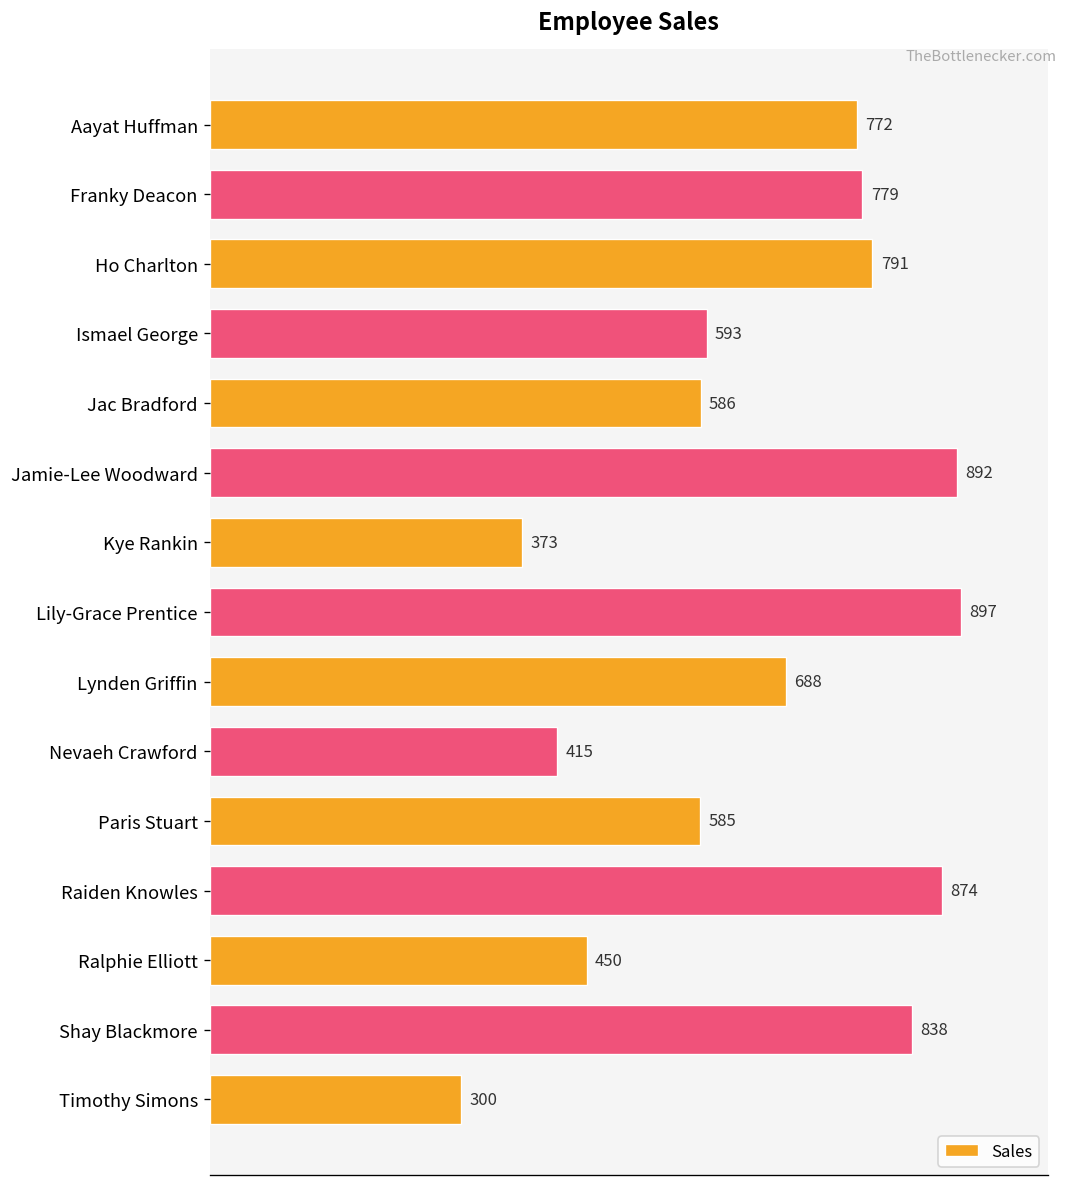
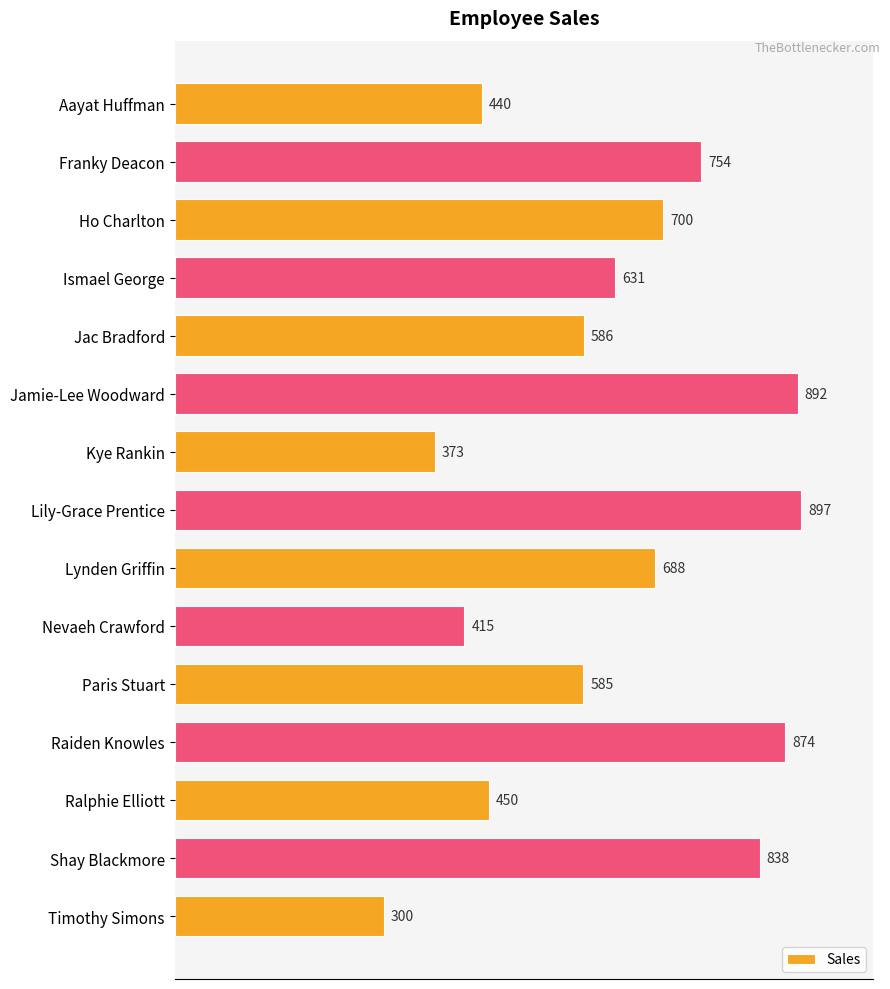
Aayat Huffman: 772 -> 440
Franky Deacon: 779 -> 754
Ho Charlton: 791 -> 700
Ismael George: 593 -> 631
